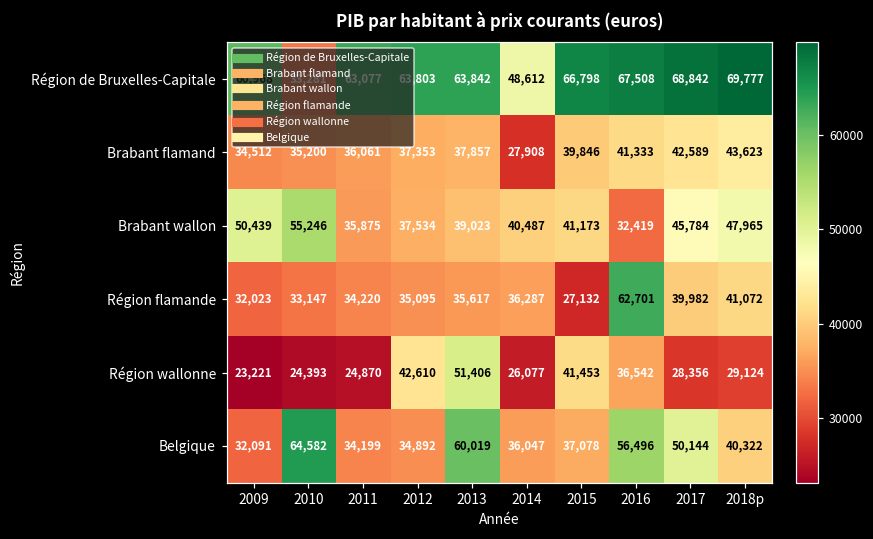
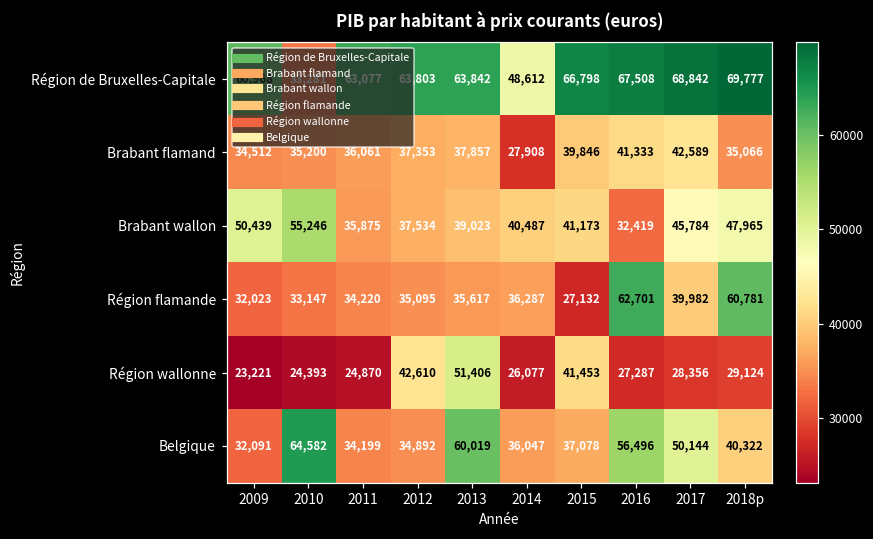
Brabant flamand, 2018p: 43,623 -> 35,066
Région flamande, 2018p: 41,072 -> 60,781
Région wallonne, 2016: 36,542 -> 27,287
